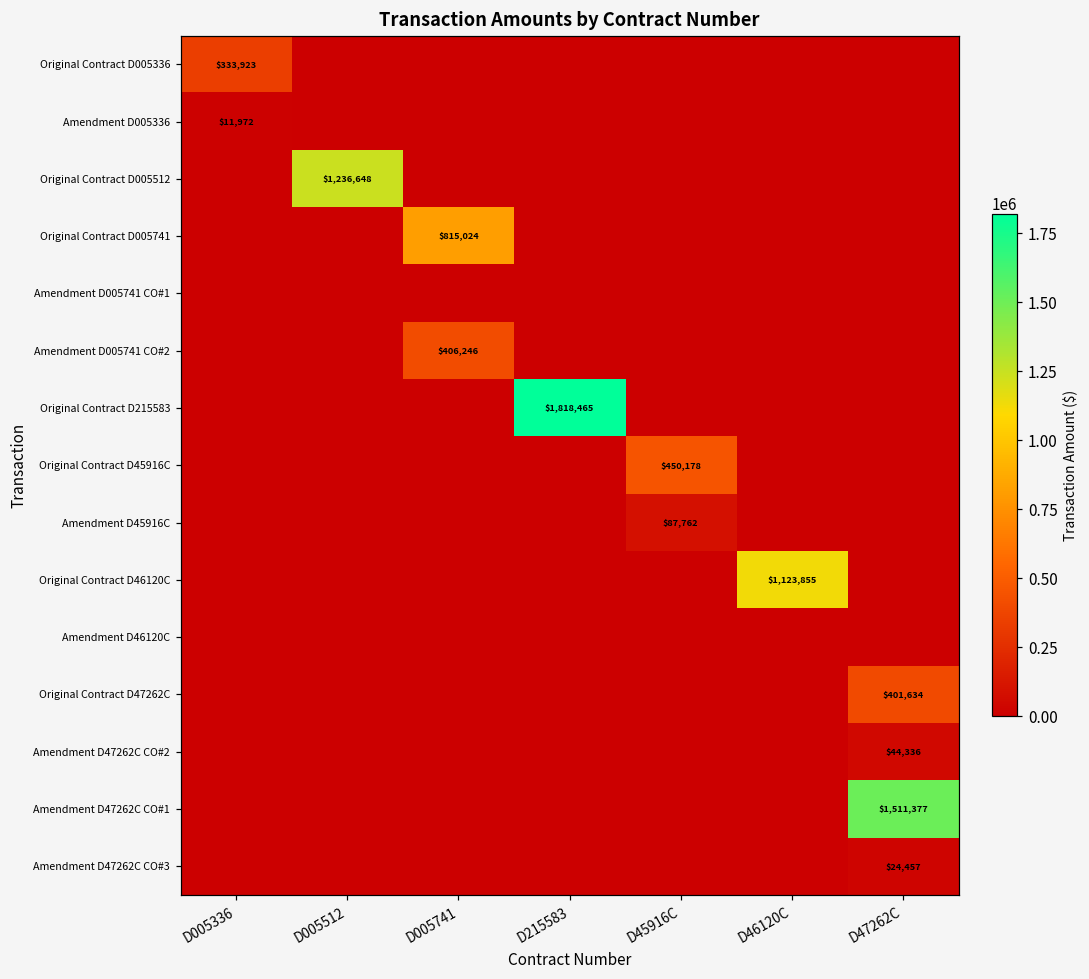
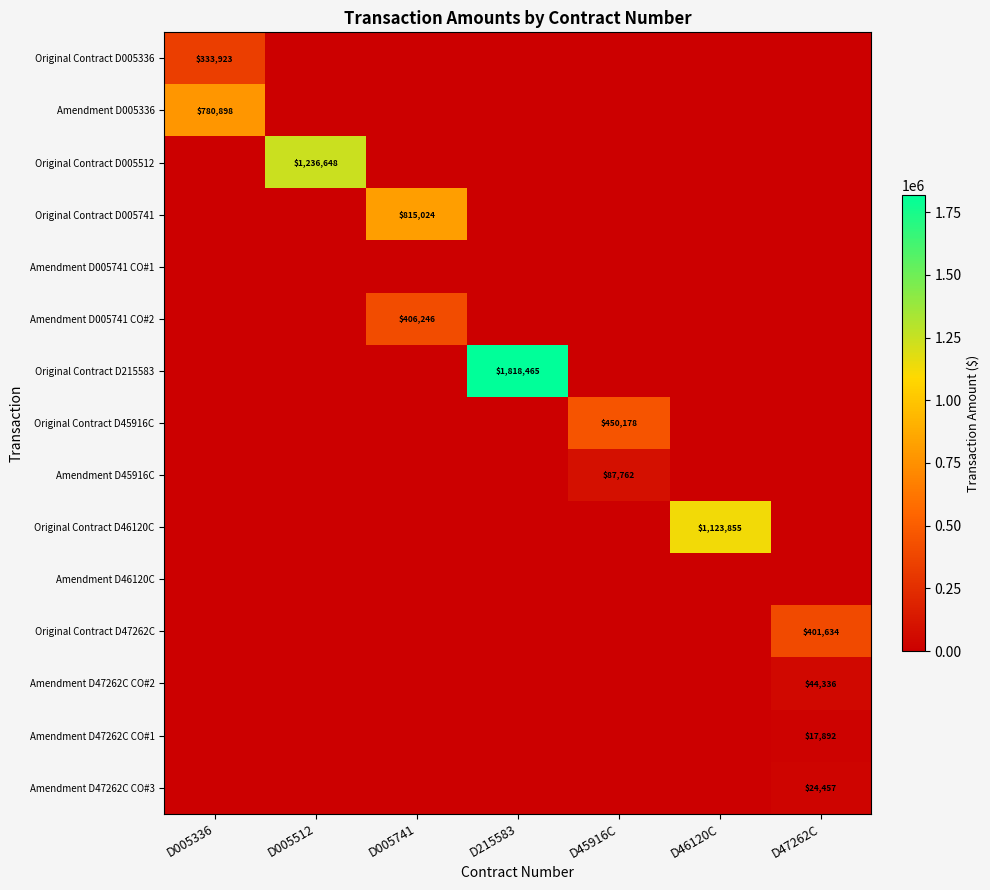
Amendment D005336, D005336: $11,972 -> $780,898
Amendment D47262C CO#1, D47262C: $1,511,377 -> $17,892
